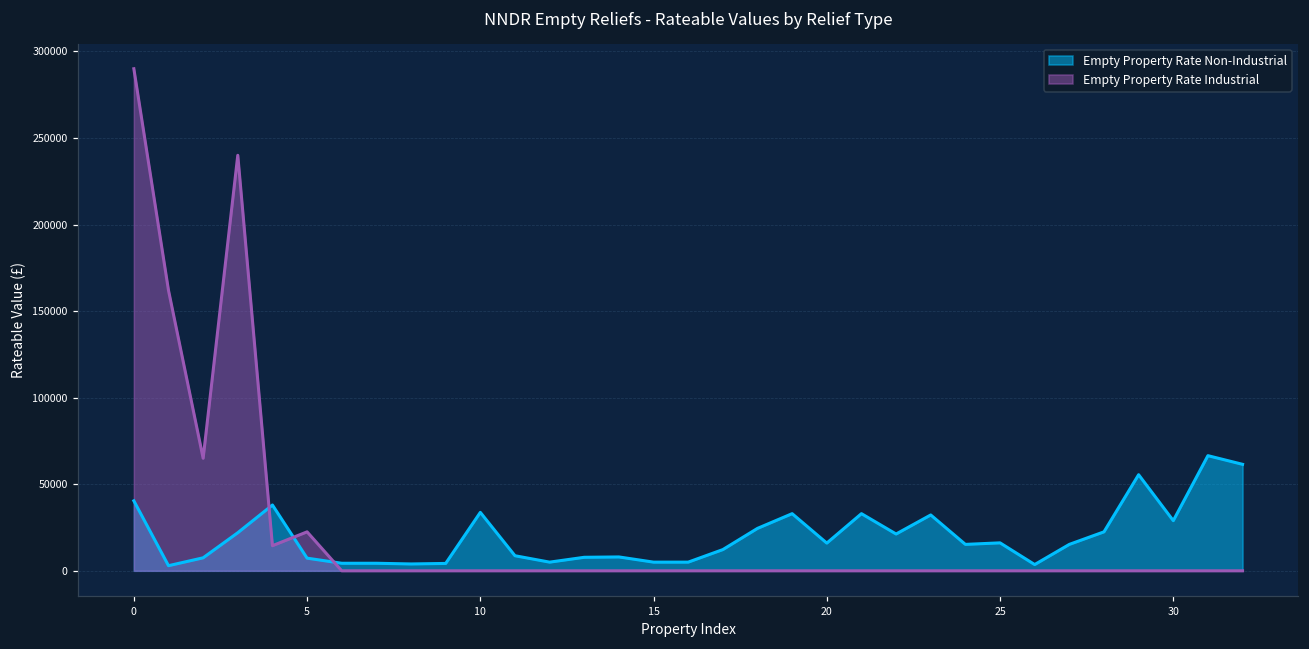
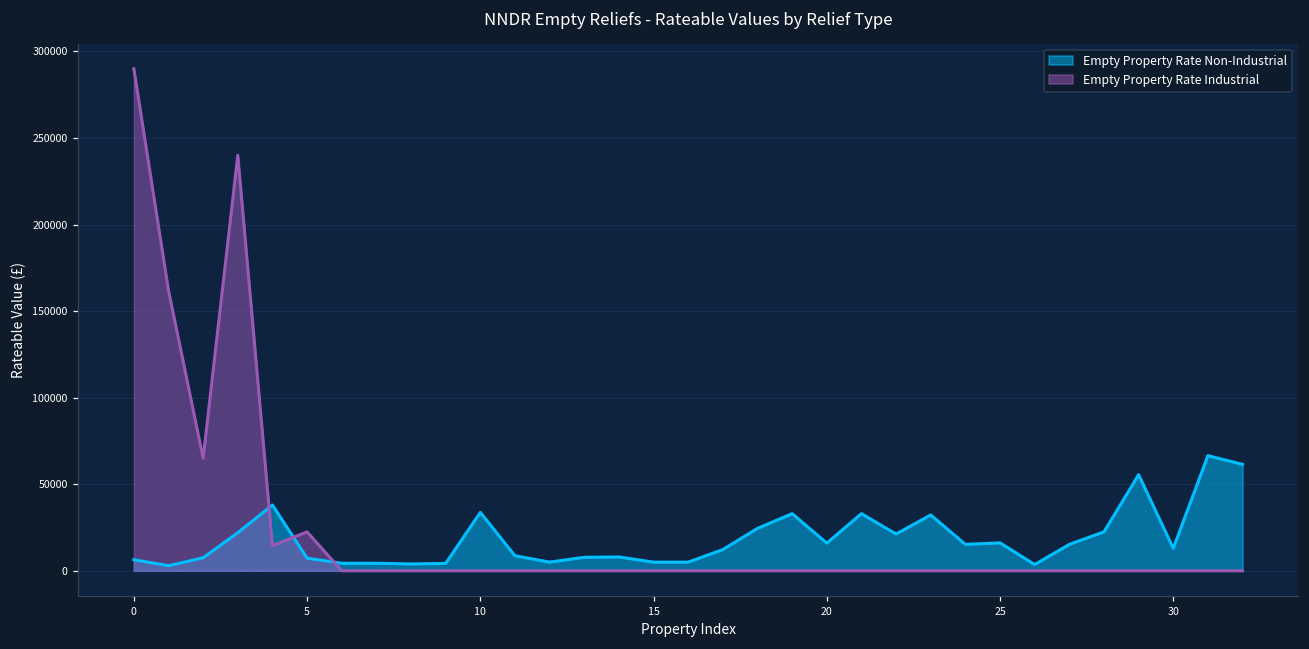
Empty Property Rate Non-Industrial, 0: 40000 -> 6000
Empty Property Rate Non-Industrial, 30: 29000 -> 13000
